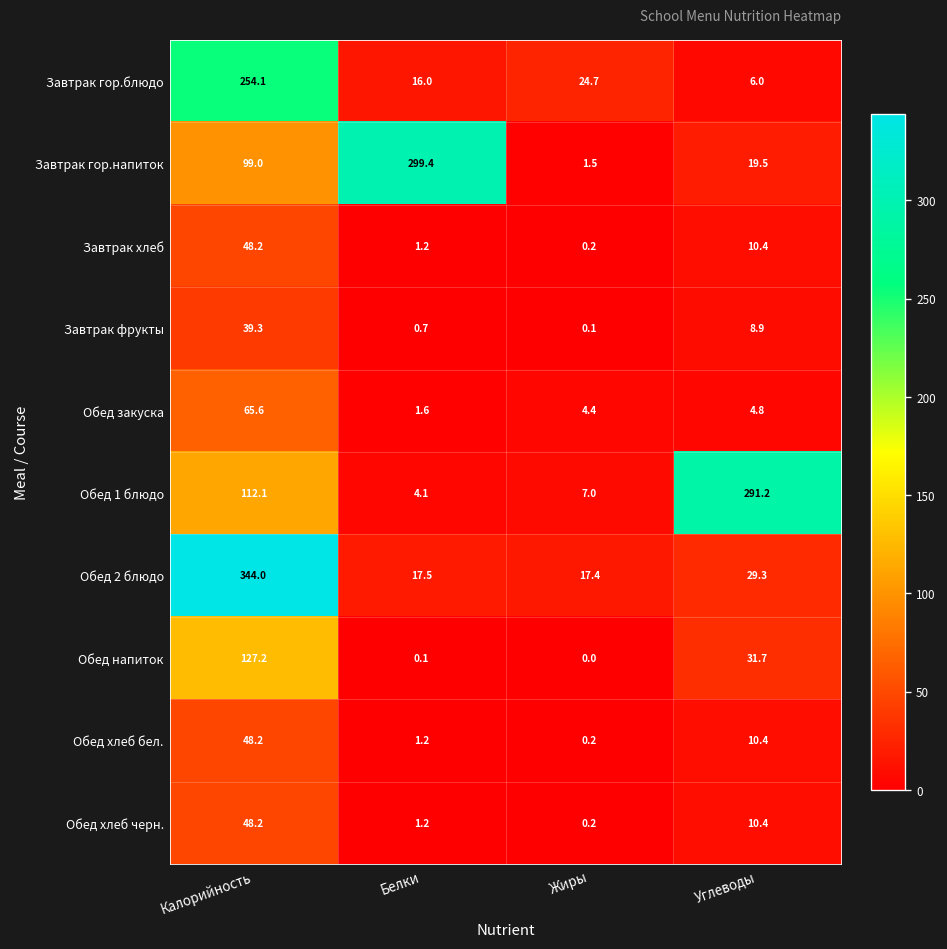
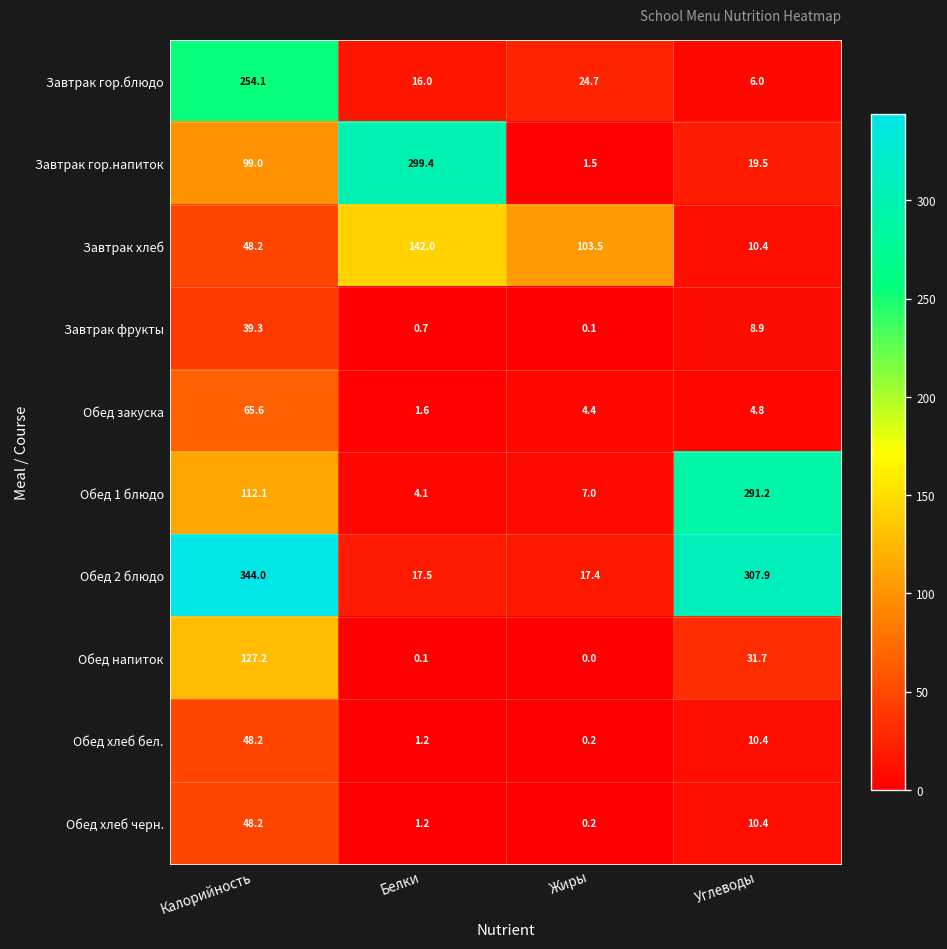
Завтрак хлеб, Белки: 1.2 -> 142.0
Завтрак хлеб, Жиры: 0.2 -> 103.5
Обед 2 блюдо, Углеводы: 29.3 -> 307.9
